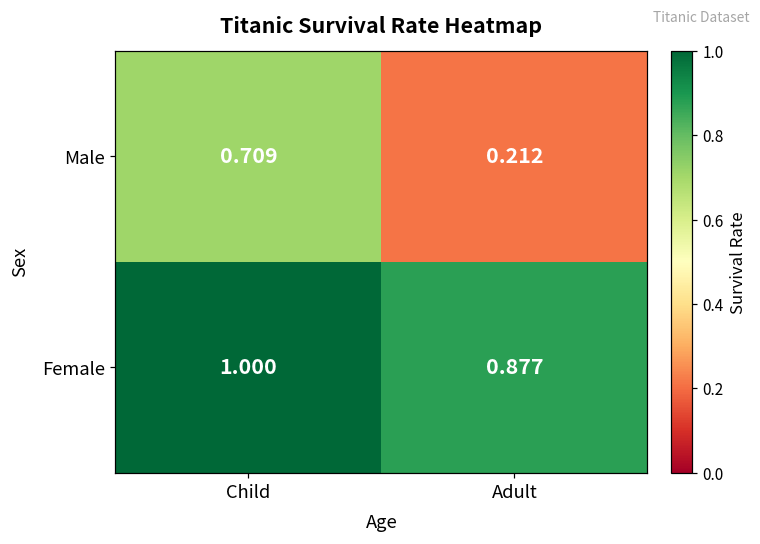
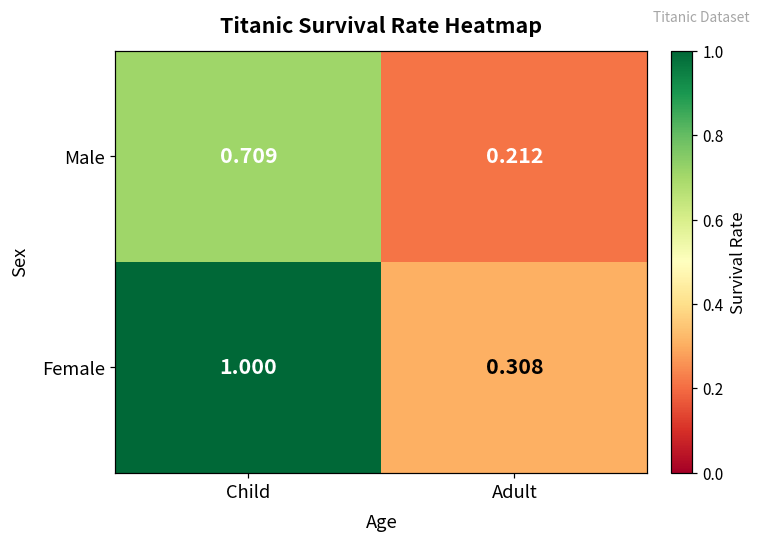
Female, Adult: 0.877 -> 0.308
